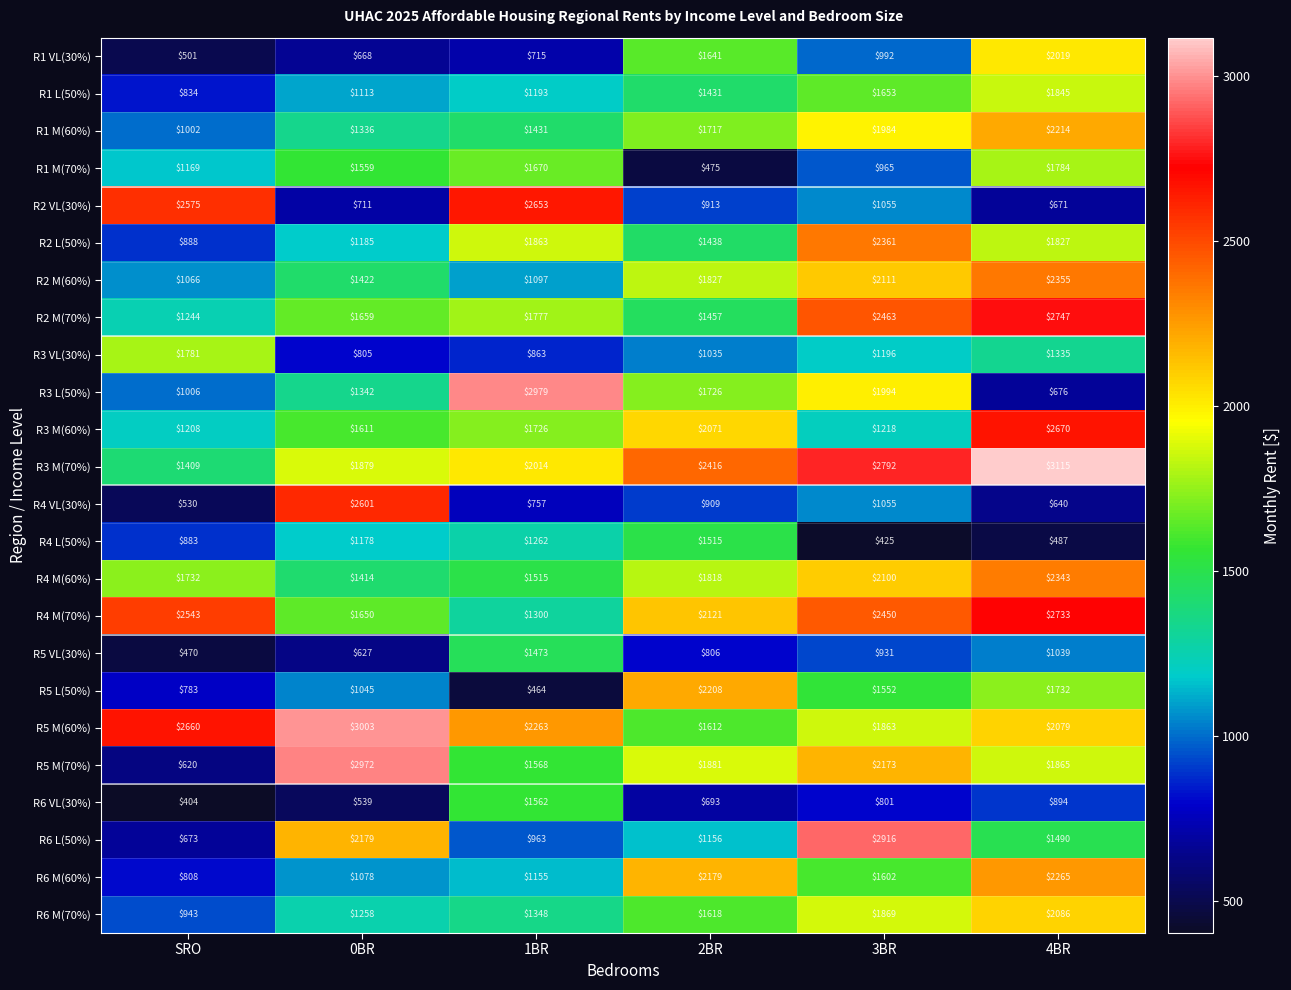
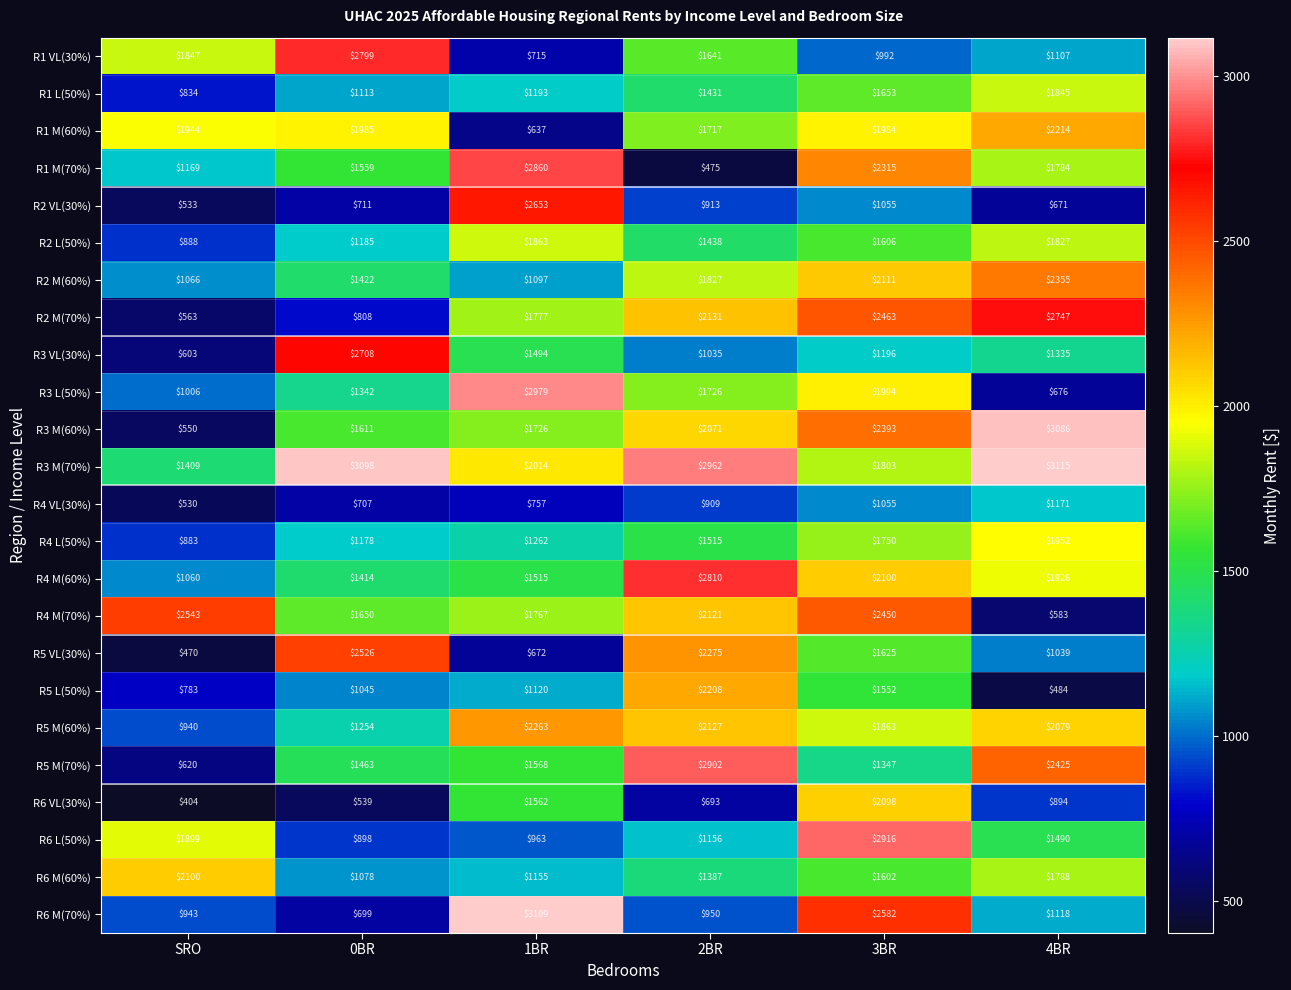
R1 VL(30%), SRO: $501 -> $1847
R1 VL(30%), 0BR: $668 -> $2799
R1 VL(30%), 4BR: $2019 -> $1107
R1 M(60%), SRO: $1002 -> $1944
R1 M(60%), 0BR: $1336 -> $1985
R1 M(60%), 1BR: $1431 -> $637
R1 M(70%), 1BR: $1670 -> $2860
R1 M(70%), 3BR: $965 -> $2315
R2 VL(30%), SRO: $2575 -> $533
R2 L(50%), 3BR: $2361 -> $1606
R2 M(70%), SRO: $1244 -> $563
R2 M(70%), 0BR: $1659 -> $808
R2 M(70%), 2BR: $1457 -> $2131
R3 VL(30%), SRO: $1781 -> $603
R3 VL(30%), 0BR: $805 -> $2708
R3 VL(30%), 1BR: $863 -> $1494
R3 M(60%), SRO: $1208 -> $550
R3 M(60%), 3BR: $1218 -> $2393
R3 M(60%), 4BR: $2670 -> $3086
R3 M(70%), 0BR: $1879 -> $3098
R3 M(70%), 2BR: $2416 -> $2962
R3 M(70%), 3BR: $2792 -> $1803
R4 VL(30%), 0BR: $2601 -> $707
R4 VL(30%), 4BR: $640 -> $1171
R4 L(50%), 3BR: $425 -> $1750
R4 L(50%), 4BR: $487 -> $1952
R4 M(60%), SRO: $1732 -> $1060
R4 M(60%), 2BR: $1818 -> $2810
R4 M(60%), 4BR: $2343 -> $1926
R4 M(70%), 1BR: $1300 -> $1767
R4 M(70%), 4BR: $2733 -> $583
R5 VL(30%), 0BR: $627 -> $2526
R5 VL(30%), 1BR: $1473 -> $672
R5 VL(30%), 2BR: $806 -> $2275
R5 VL(30%), 3BR: $931 -> $1625
R5 L(50%), 1BR: $464 -> $1120
R5 L(50%), 4BR: $1732 -> $484
R5 M(60%), SRO: $2660 -> $940
R5 M(60%), 0BR: $3003 -> $1254
R5 M(60%), 2BR: $1612 -> $2127
R5 M(70%), 0BR: $2972 -> $1463
R5 M(70%), 2BR: $1881 -> $2902
R5 M(70%), 3BR: $2173 -> $1347
R5 M(70%), 4BR: $1865 -> $2425
R6 VL(30%), 3BR: $801 -> $2098
R6 L(50%), SRO: $673 -> $1899
R6 L(50%), 0BR: $2179 -> $898
R6 M(60%), SRO: $808 -> $2100
R6 M(60%), 2BR: $2179 -> $1387
R6 M(60%), 4BR: $2265 -> $1788
R6 M(70%), 0BR: $1258 -> $699
R6 M(70%), 1BR: $1348 -> $3109
R6 M(70%), 2BR: $1618 -> $950
R6 M(70%), 3BR: $1869 -> $2582
R6 M(70%), 4BR: $2086 -> $1118
